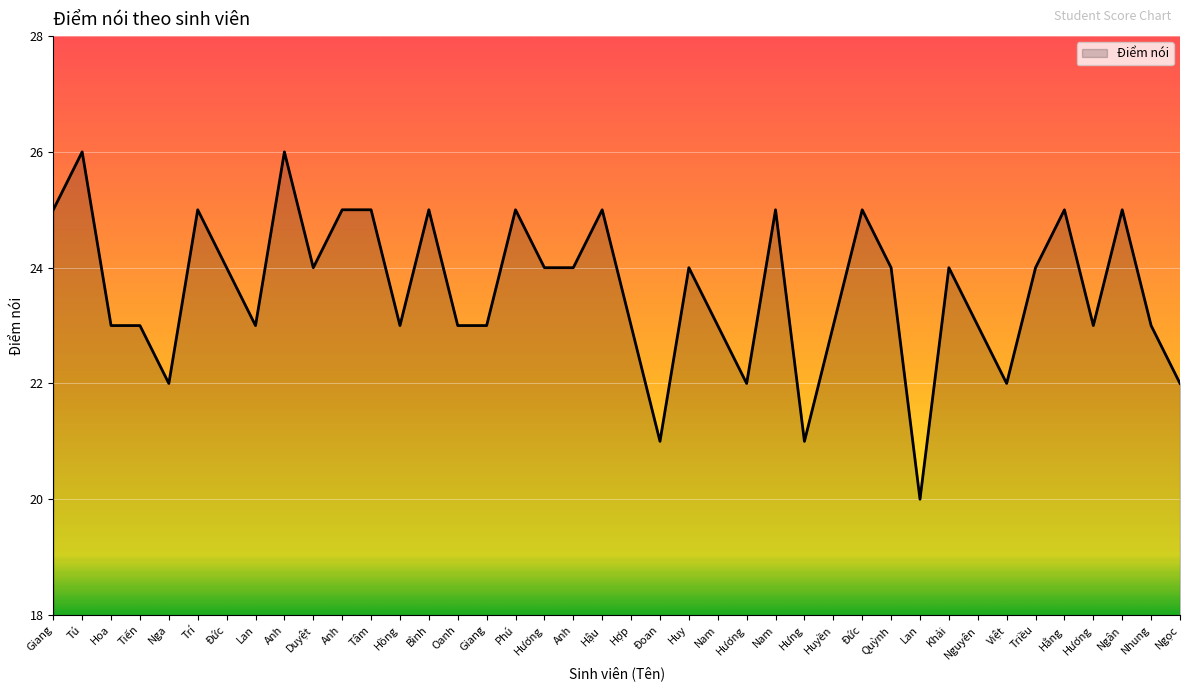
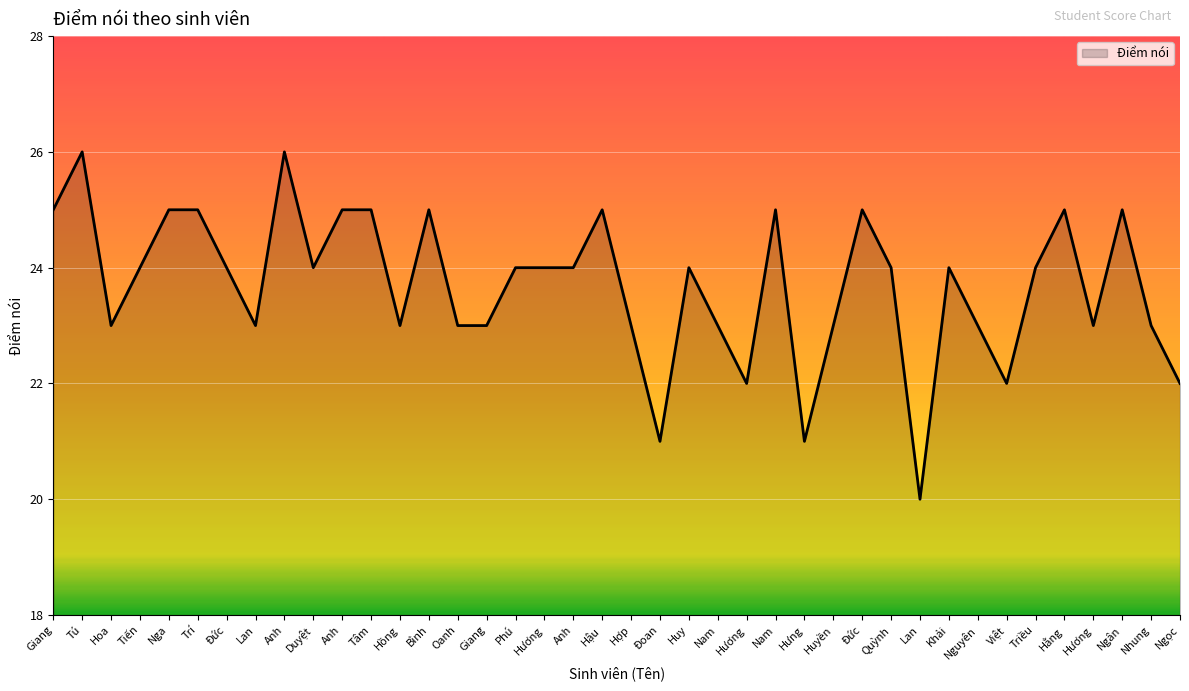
Tiến: 23 -> 24
Nga: 22 -> 25
Phú: 25 -> 24
